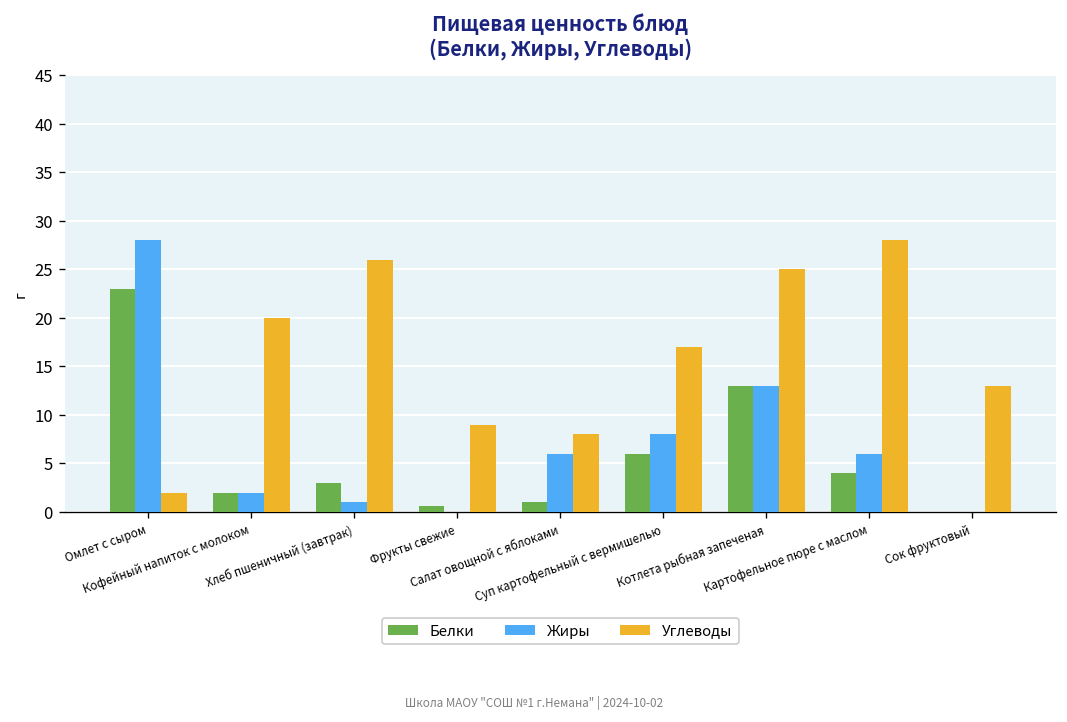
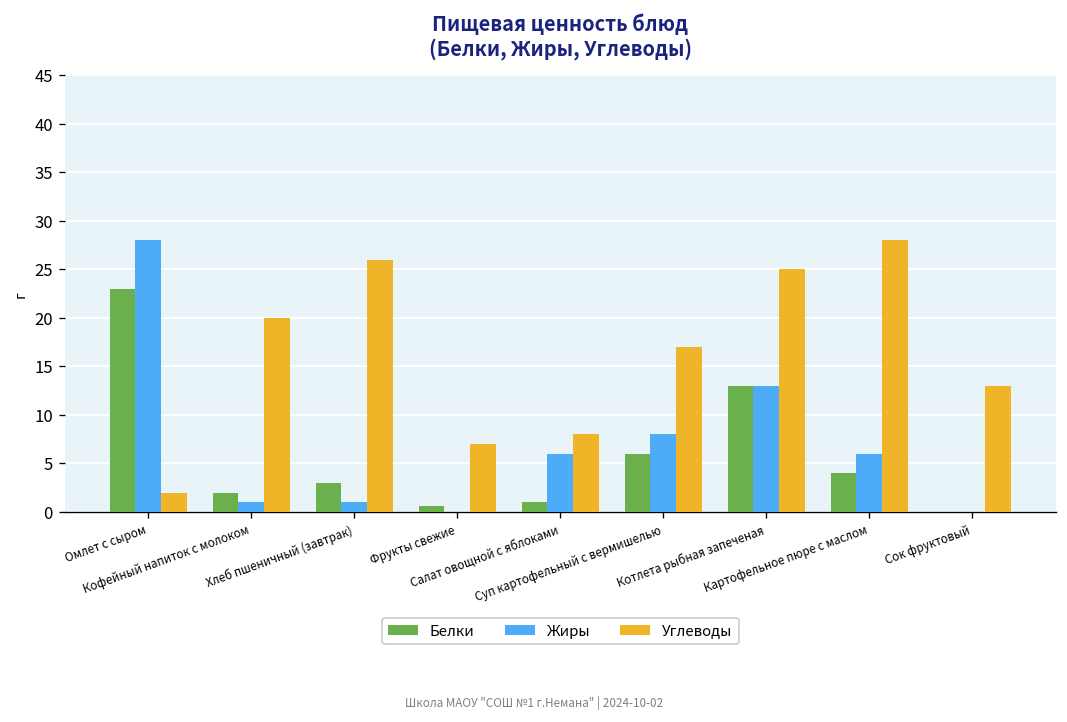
Жиры, Кофейный напиток с молоком: 2 -> 1
Углеводы, Фрукты свежие: 9 -> 7
